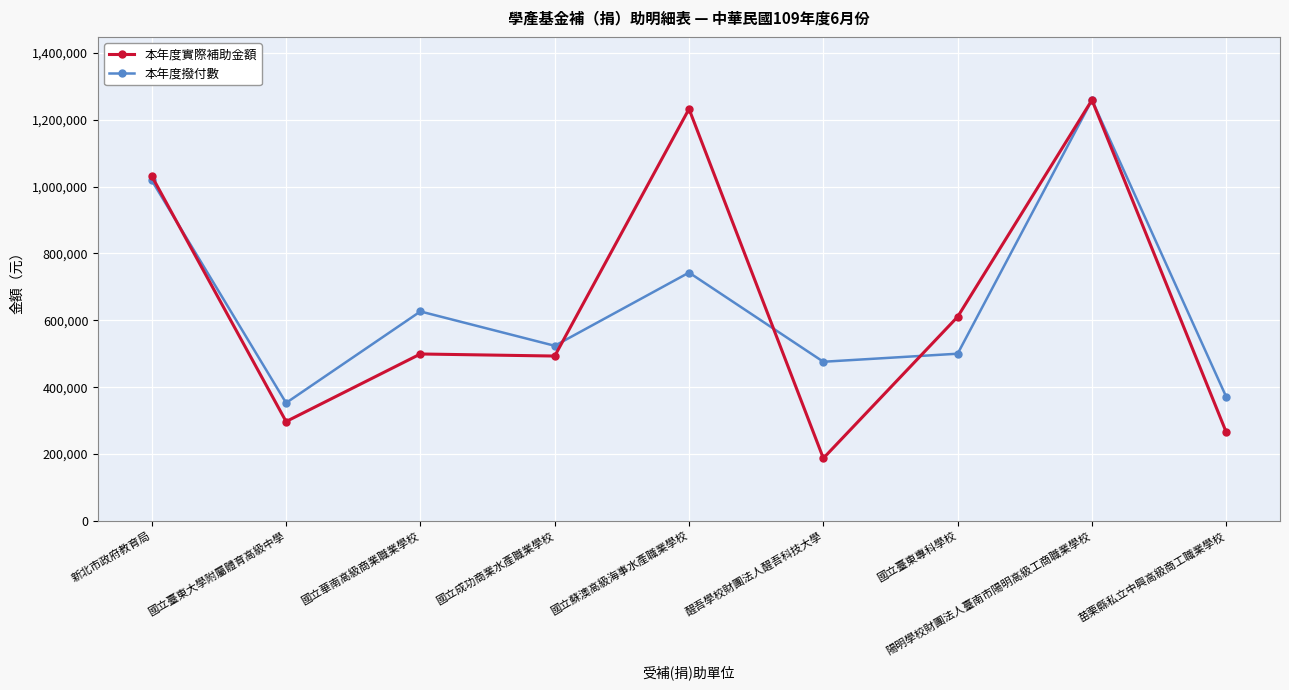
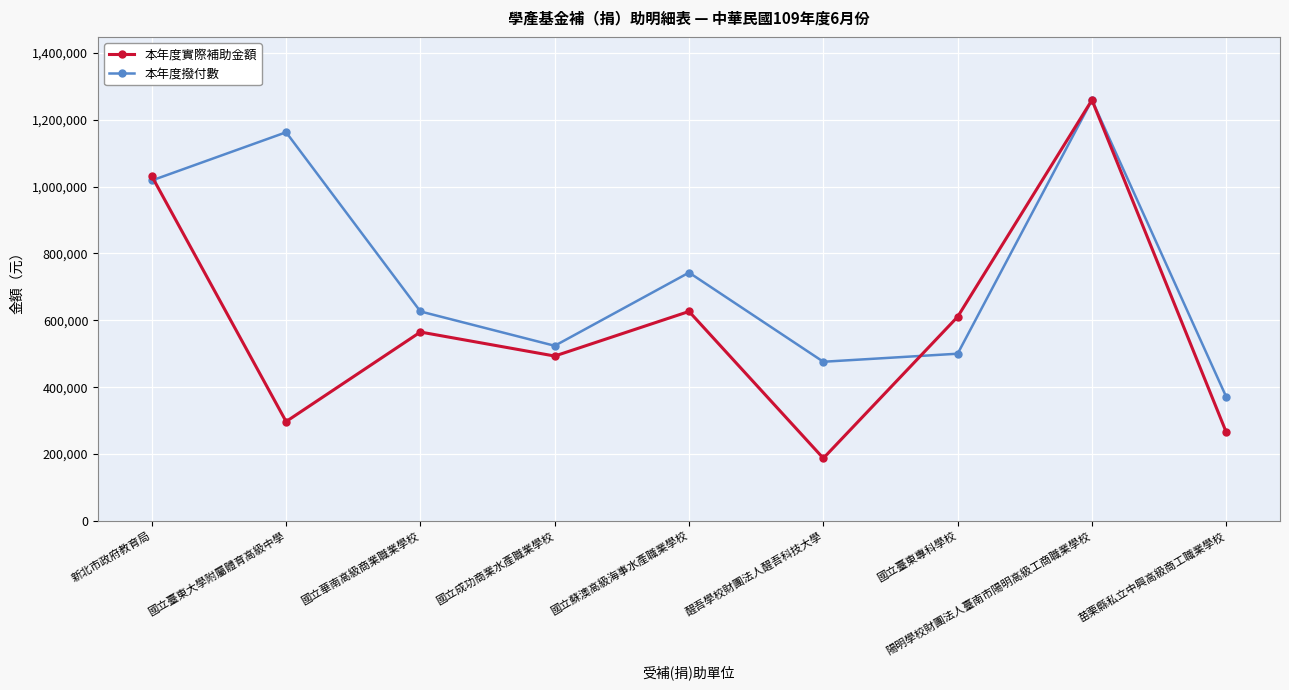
本年度撥付數, 國立臺東大學附屬體育高級中學: 350,000 -> 1,160,000
本年度實際補助金額, 國立華南高級商業職業學校: 500,000 -> 560,000
本年度實際補助金額, 國立蘇澳高級海事水產職業學校: 1,230,000 -> 630,000
